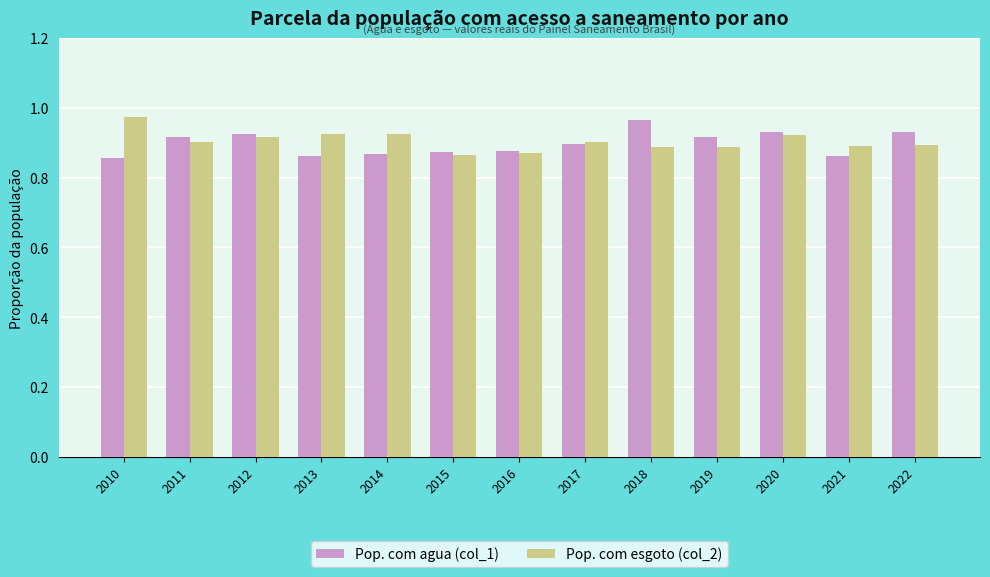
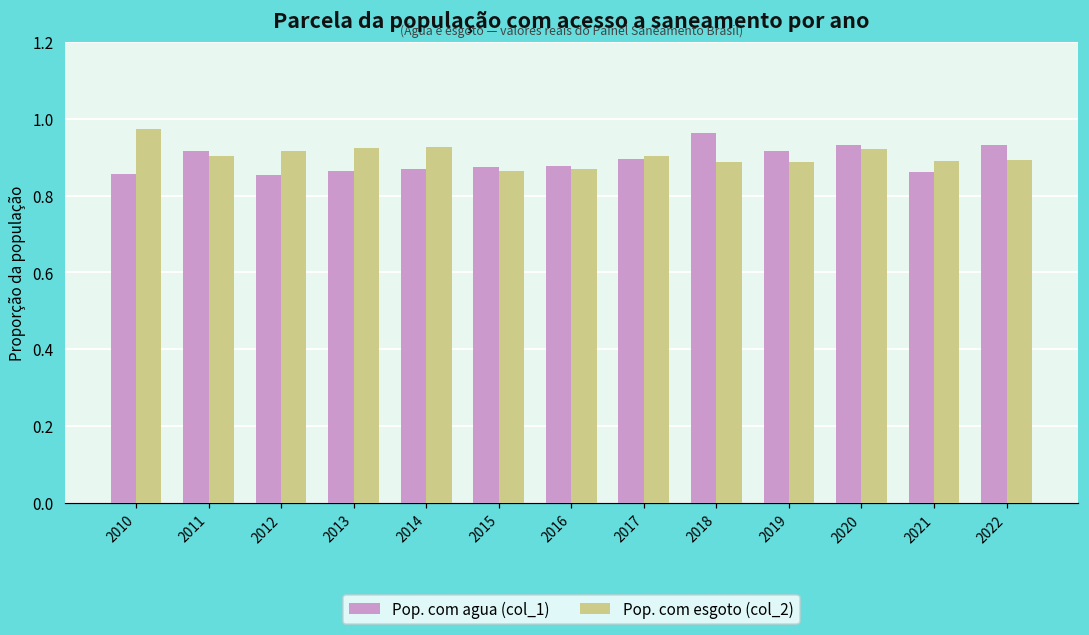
Pop. com agua (col_1), 2012: 0.92 -> 0.85
